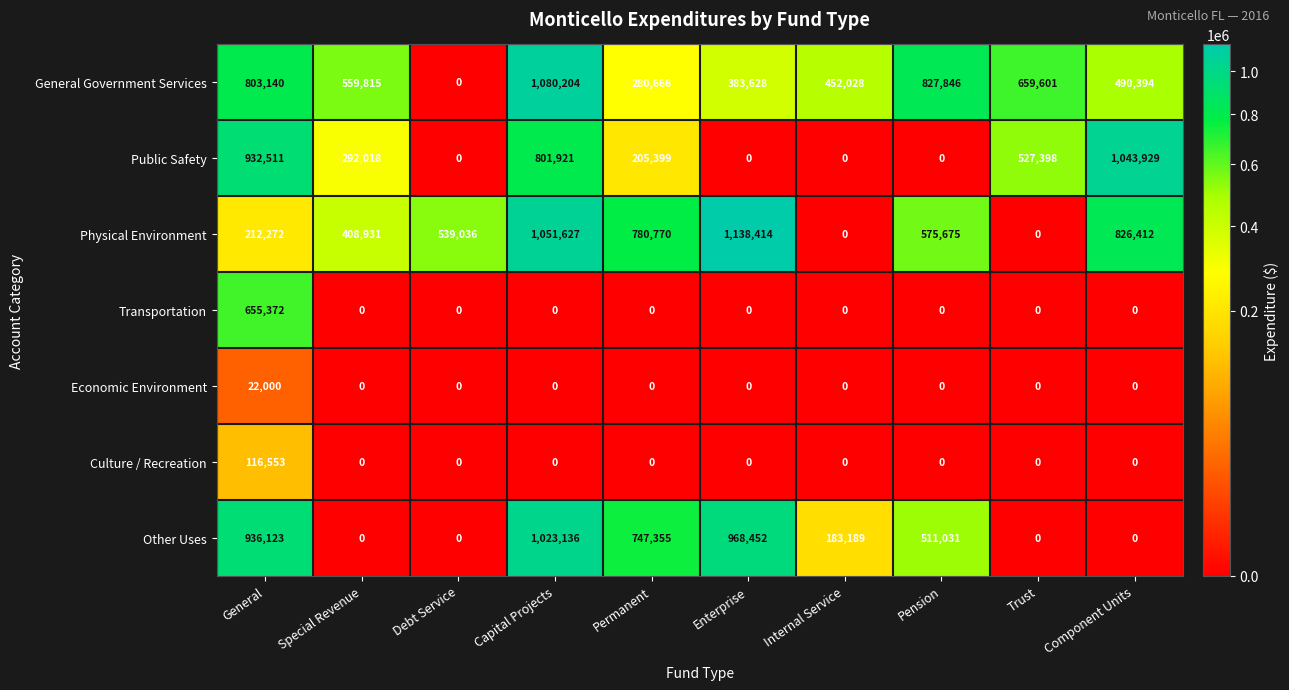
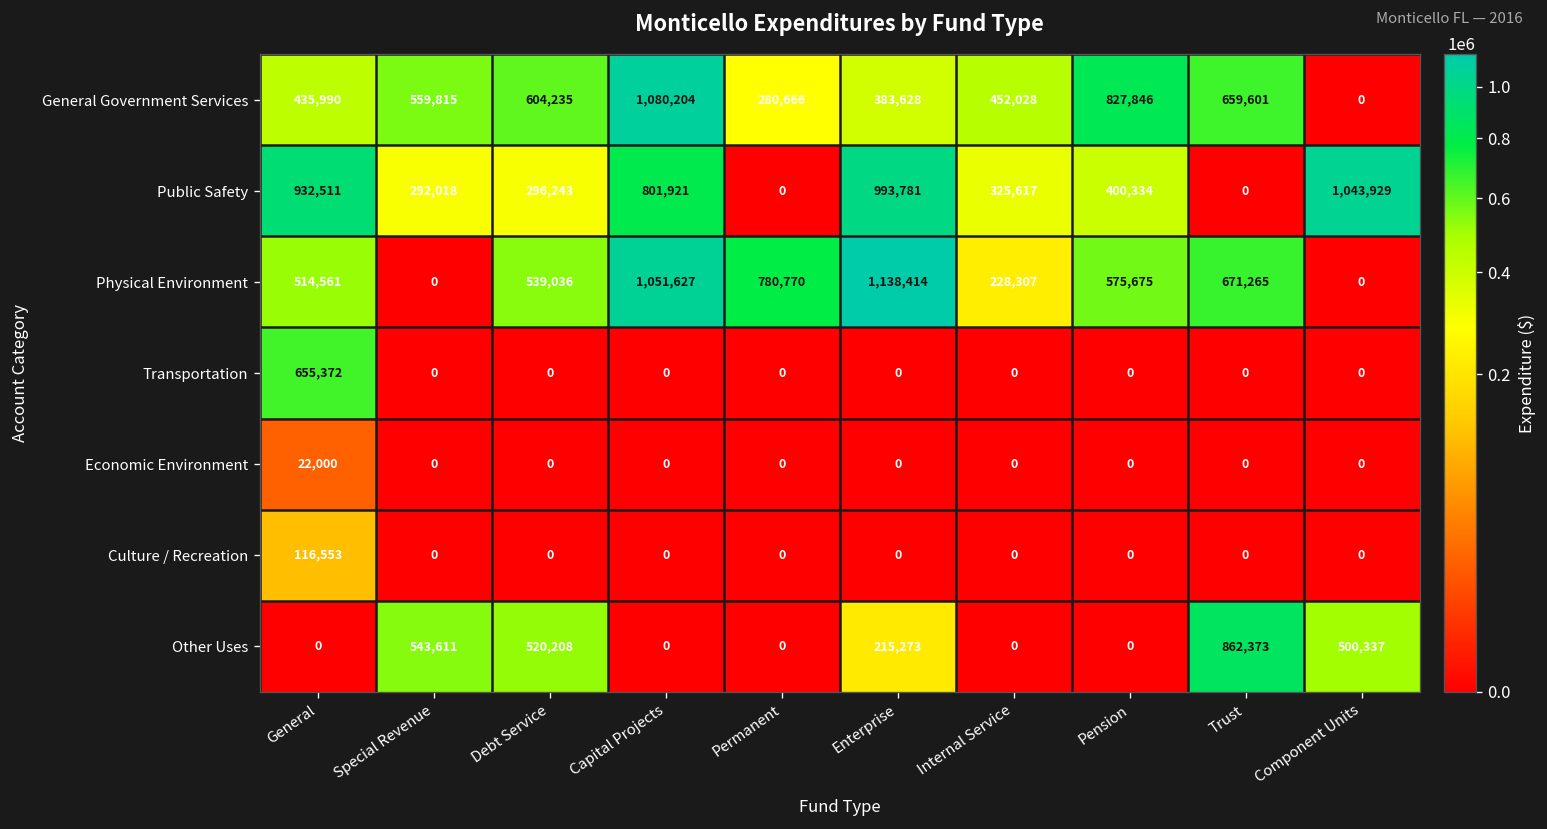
General Government Services, General: 803,140 -> 435,990
General Government Services, Debt Service: 0 -> 604,235
General Government Services, Component Units: 490,394 -> 0
Public Safety, Debt Service: 0 -> 296,243
Public Safety, Permanent: 205,399 -> 0
Public Safety, Enterprise: 0 -> 993,781
Public Safety, Internal Service: 0 -> 325,617
Public Safety, Pension: 0 -> 400,334
Public Safety, Trust: 527,398 -> 0
Physical Environment, General: 212,272 -> 514,561
Physical Environment, Special Revenue: 408,931 -> 0
Physical Environment, Internal Service: 0 -> 228,307
Physical Environment, Trust: 0 -> 671,265
Physical Environment, Component Units: 826,412 -> 0
Other Uses, General: 936,123 -> 0
Other Uses, Special Revenue: 0 -> 543,611
Other Uses, Debt Service: 0 -> 520,208
Other Uses, Capital Projects: 1,023,136 -> 0
Other Uses, Permanent: 747,355 -> 0
Other Uses, Enterprise: 968,452 -> 215,273
Other Uses, Internal Service: 183,189 -> 0
Other Uses, Pension: 511,031 -> 0
Other Uses, Trust: 0 -> 862,373
Other Uses, Component Units: 0 -> 500,337
